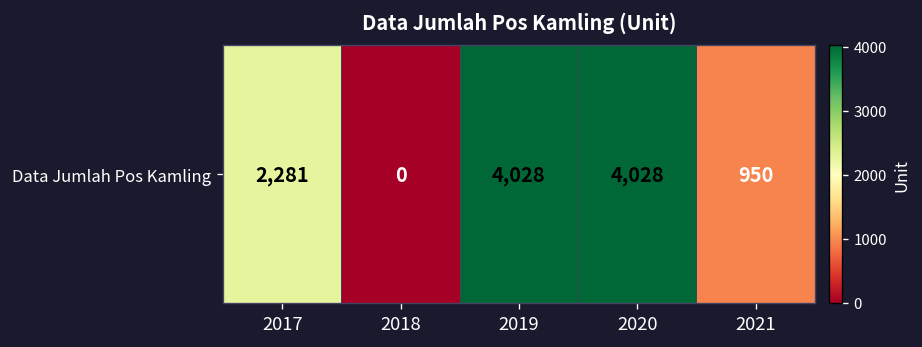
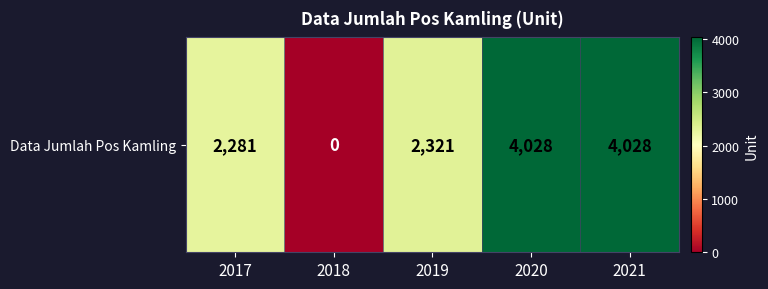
Data Jumlah Pos Kamling, 2019: 4,028 -> 2,321
Data Jumlah Pos Kamling, 2021: 950 -> 4,028
